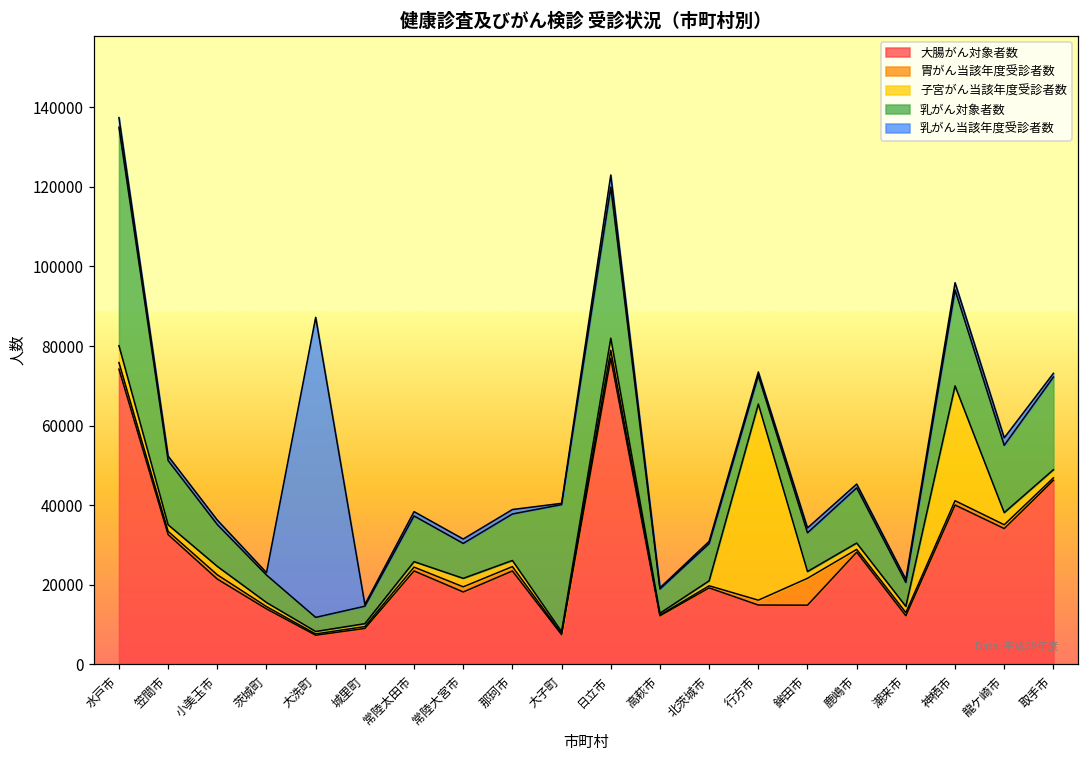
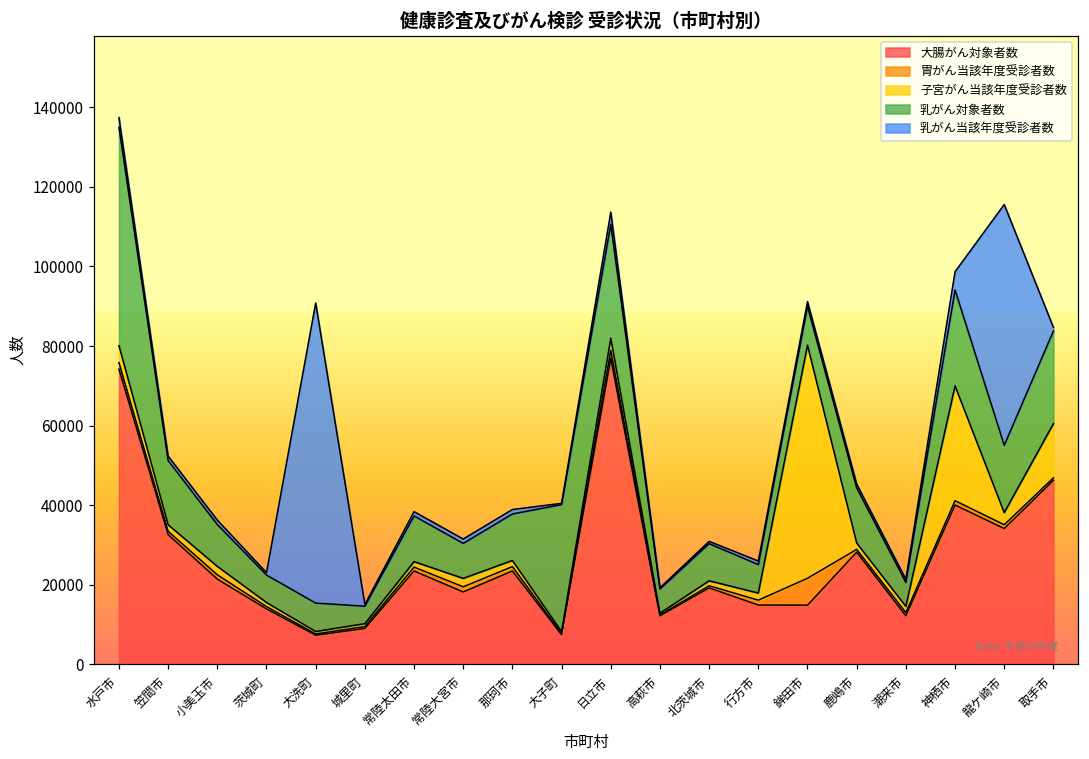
乳がん対象者数, 大洗町: 4000 -> 7000
乳がん対象者数, 日立市: 38000 -> 29000
子宮がん当該年度受診者数, 行方市: 49000 -> 2000
子宮がん当該年度受診者数, 鉾田市: 2000 -> 59000
乳がん当該年度受診者数, 神栖市: 2000 -> 5000
乳がん当該年度受診者数, 龍ケ崎市: 2000 -> 60000
子宮がん当該年度受診者数, 取手市: 2000 -> 14000
